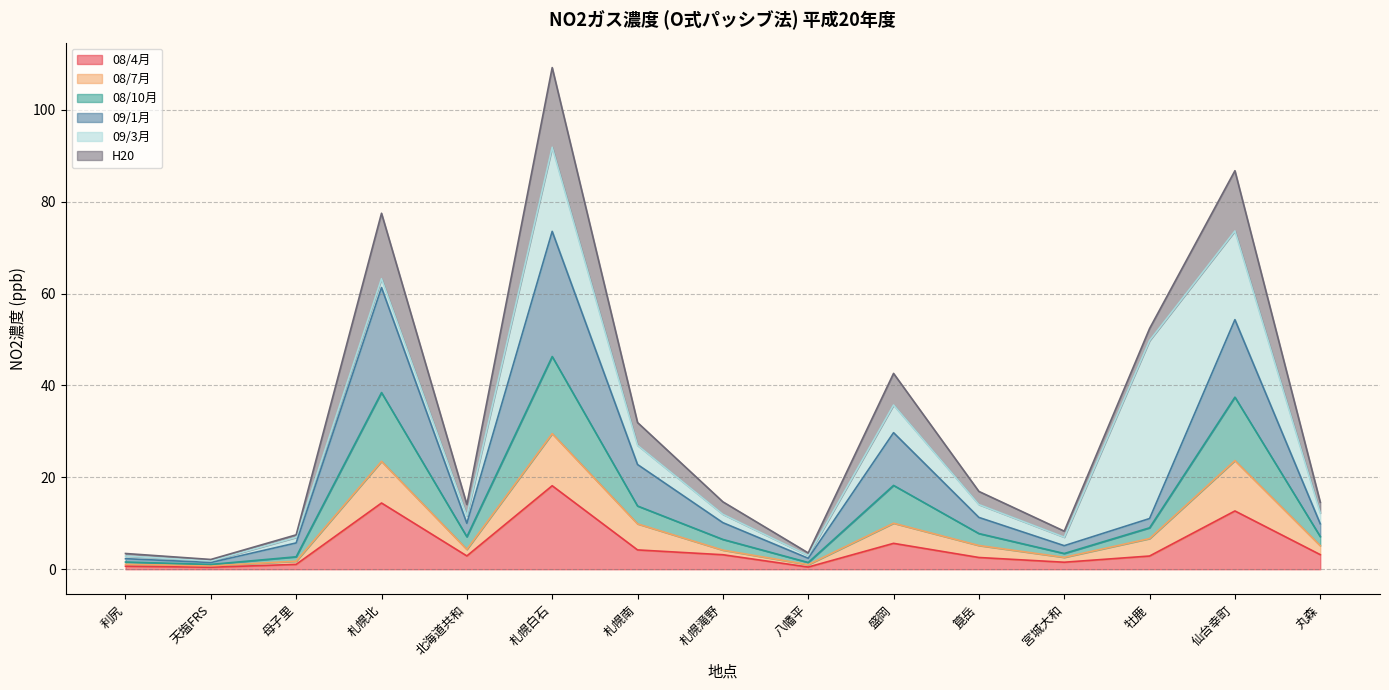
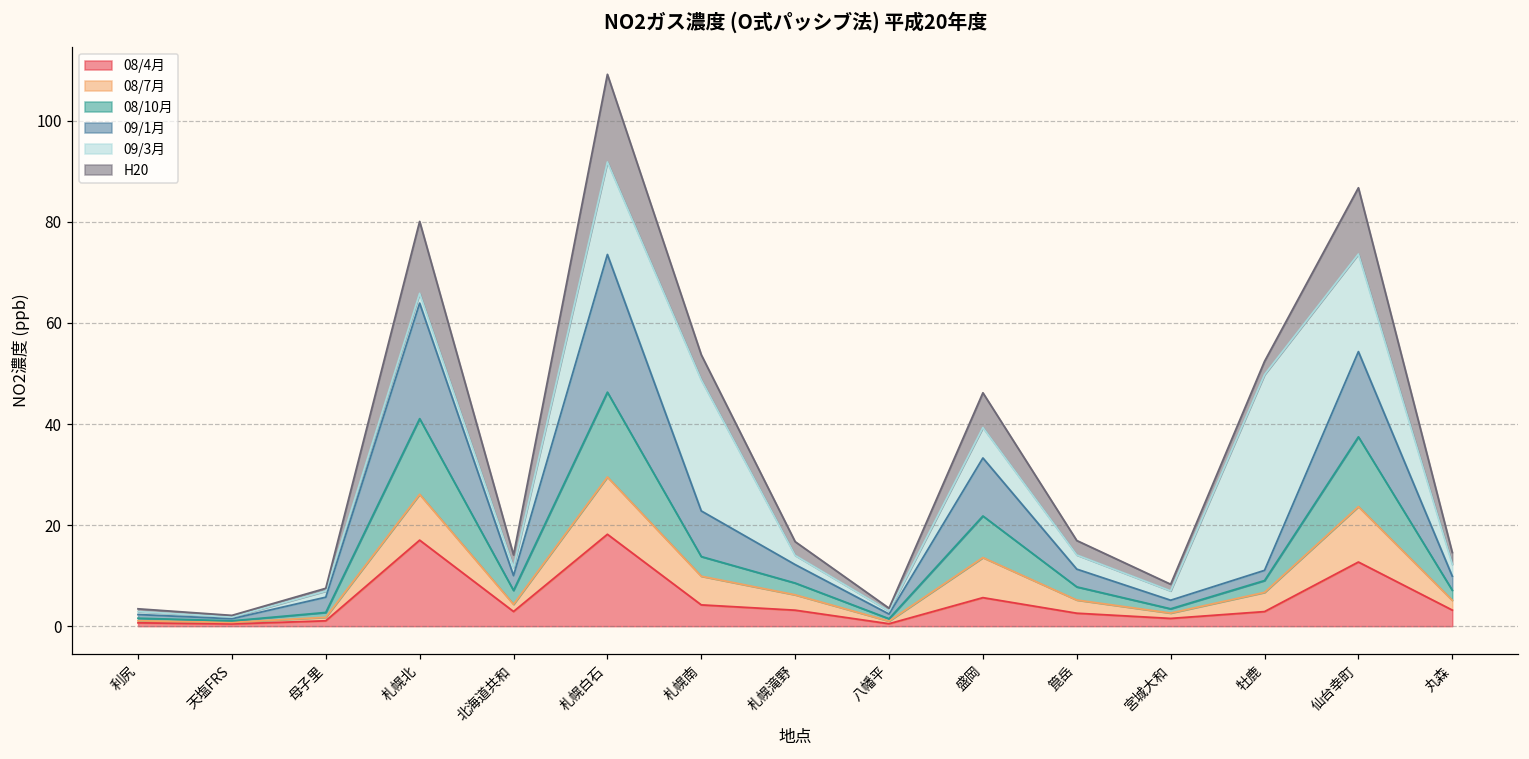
08/4月, 札幌北: 14 -> 17
09/3月, 札幌南: 4 -> 26
08/7月, 札幌滝野: 1 -> 3
08/7月, 盛岡: 4 -> 8
